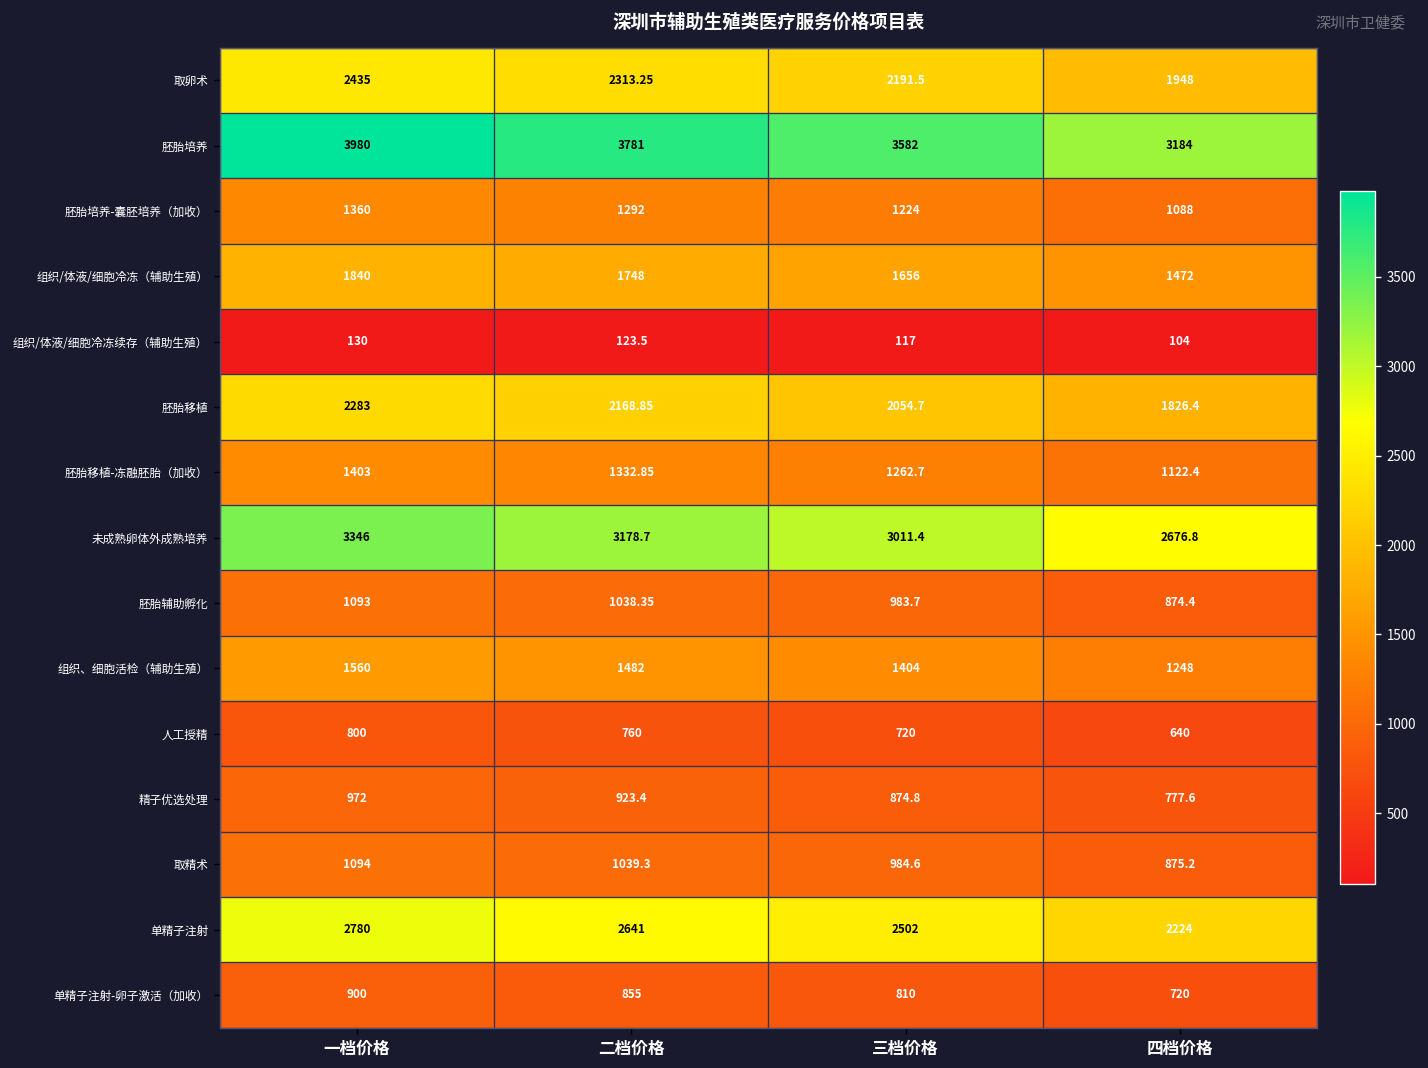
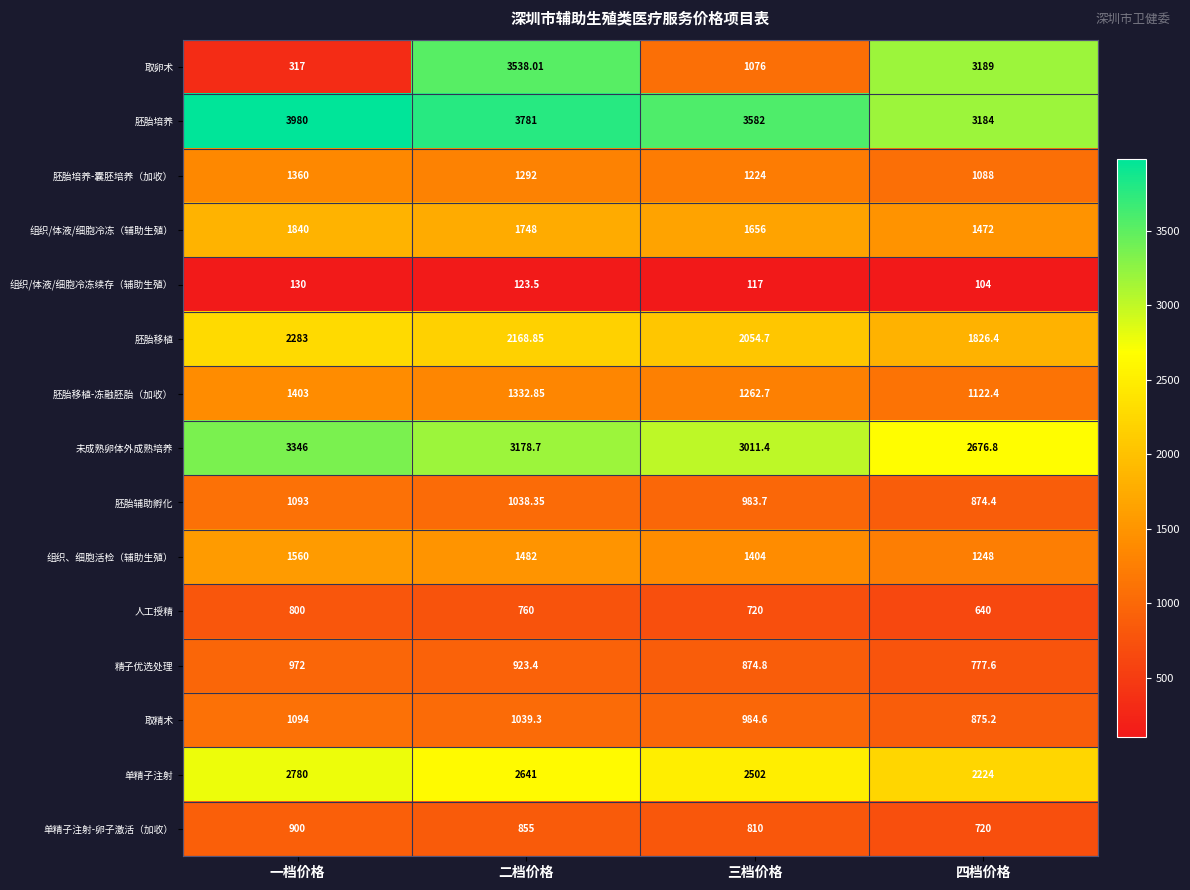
取卵术, 一档价格: 2435 -> 317
取卵术, 二档价格: 2313.25 -> 3538.01
取卵术, 三档价格: 2191.5 -> 1076
取卵术, 四档价格: 1948 -> 3189
